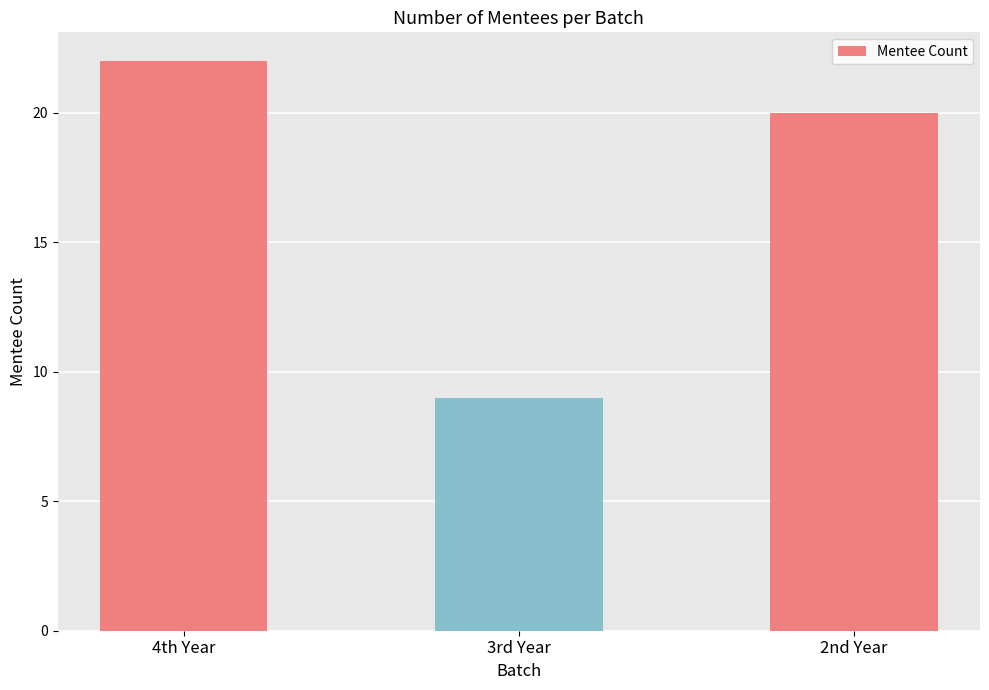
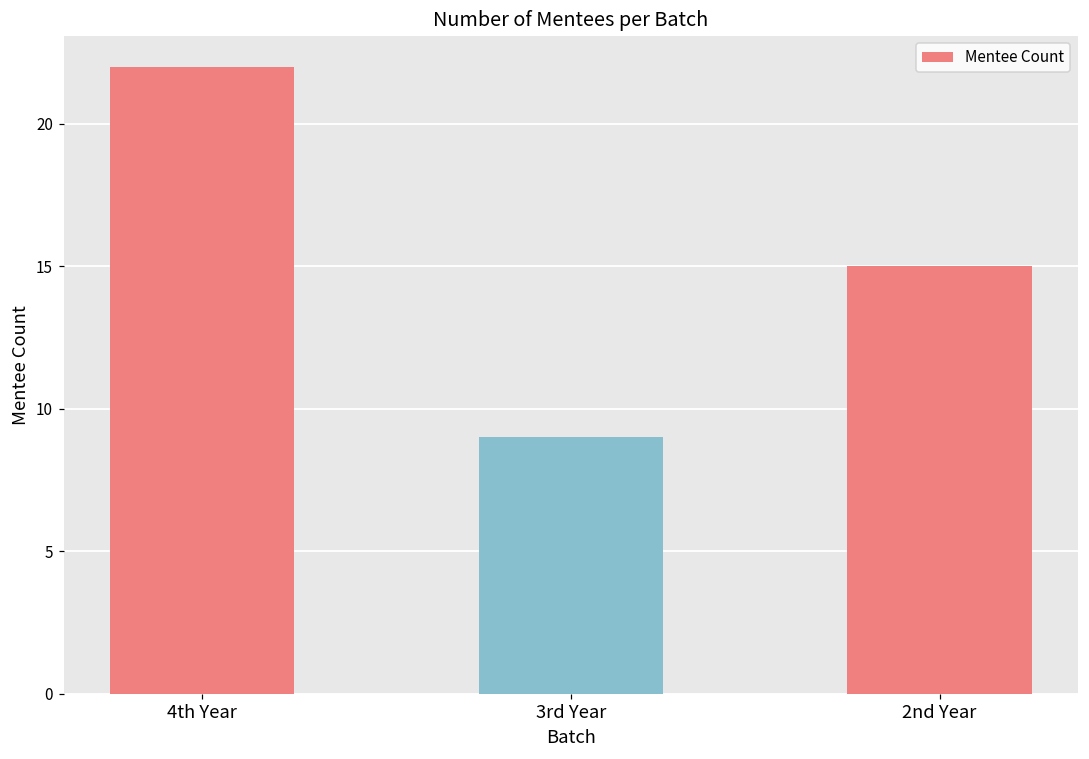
2nd Year: 20 -> 15
